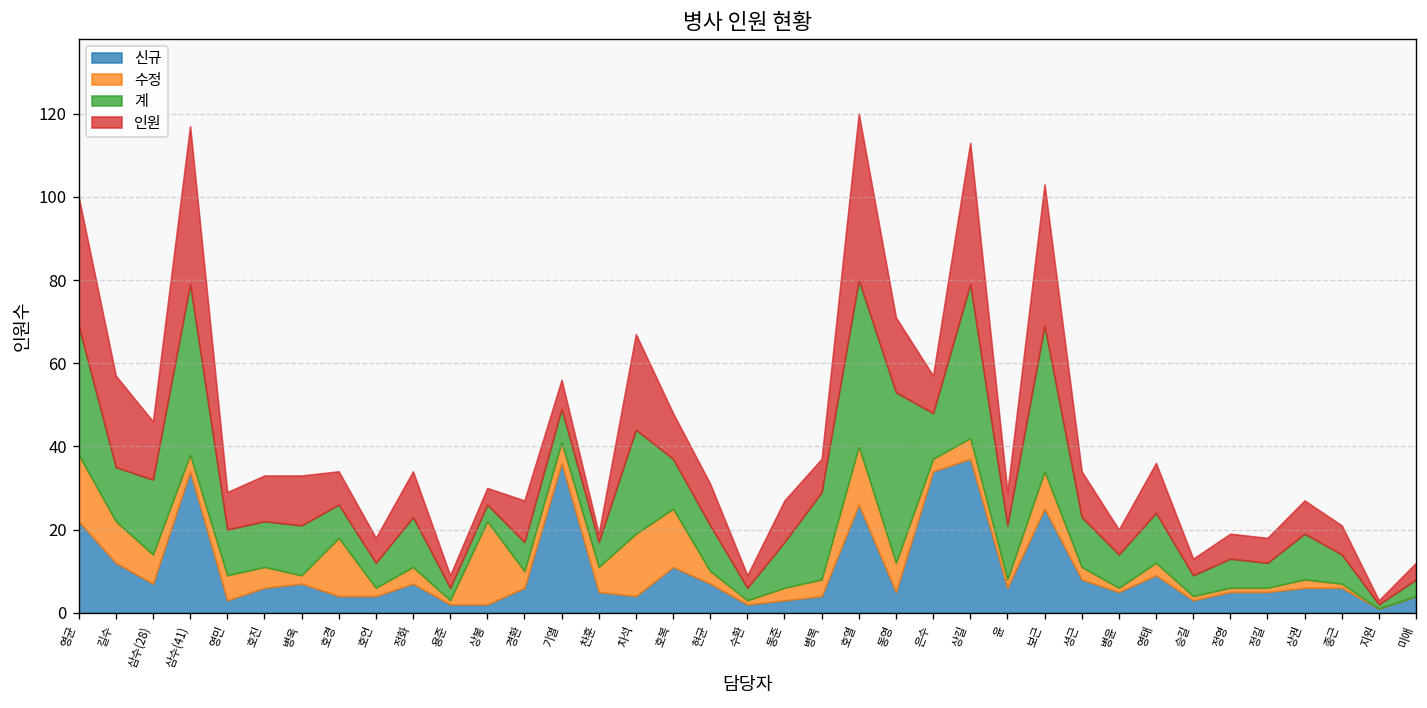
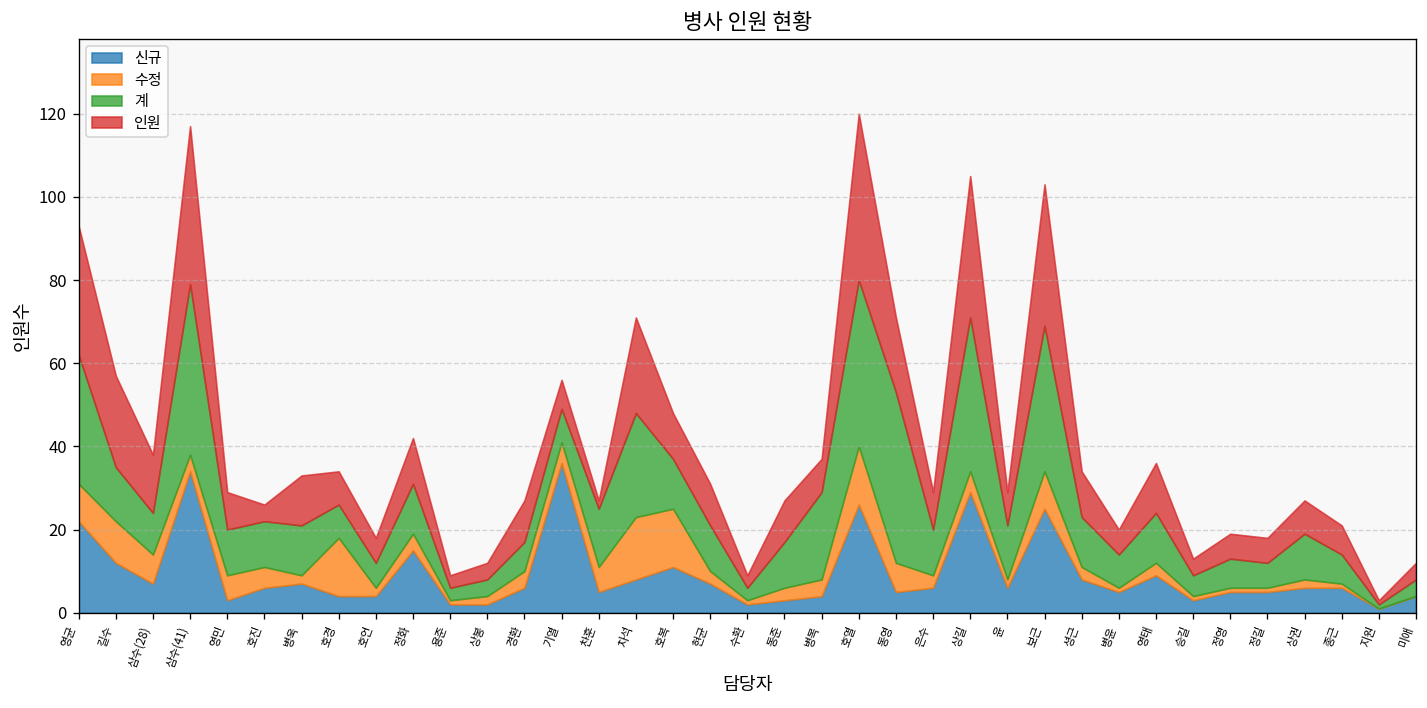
수정, 영균: 16 -> 9
계, 삼수(28): 18 -> 10
인원, 호진: 11 -> 4
신규, 정화: 7 -> 15
수정, 상봉: 20 -> 2
계, 찬훈: 6 -> 14
신규, 차석: 4 -> 8
신규, 은수: 34 -> 6
신규, 상길: 37 -> 29
